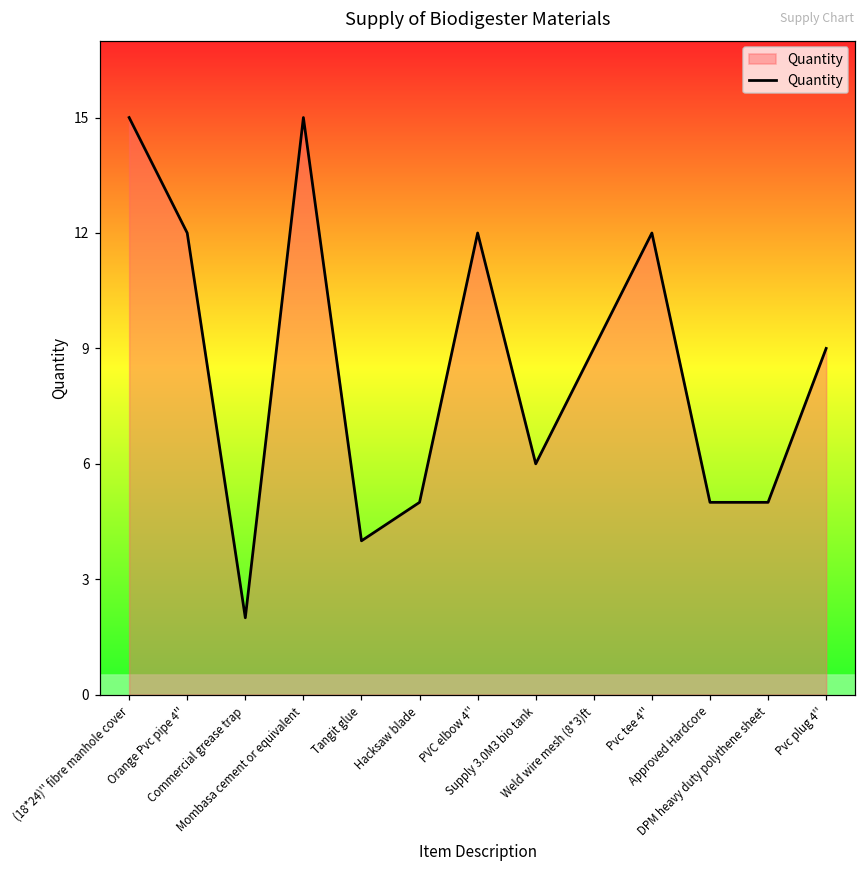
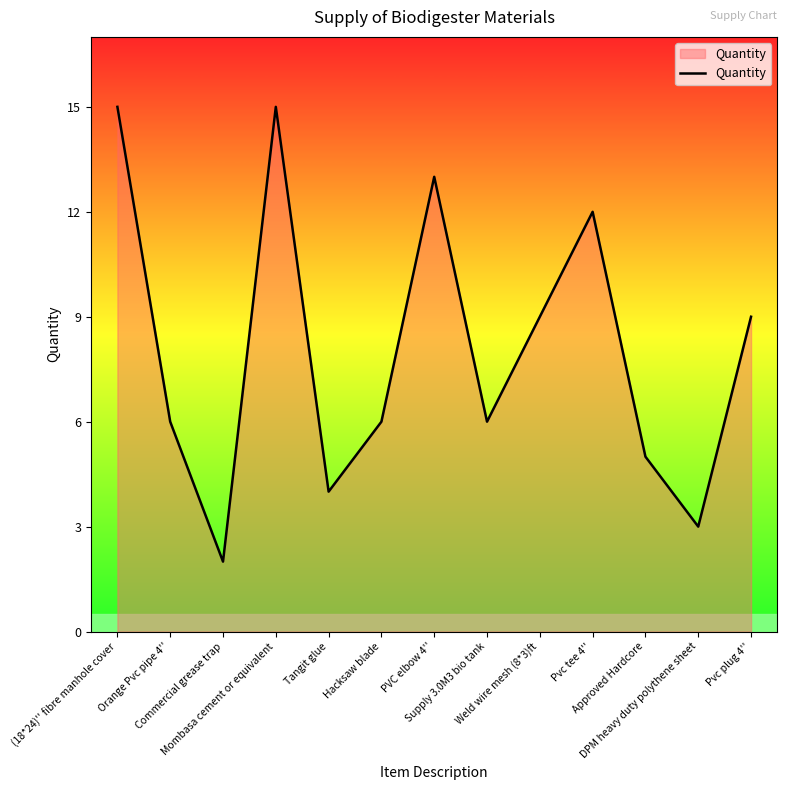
Orange Pvc pipe 4'': 12 -> 6
Hacksaw blade: 5 -> 6
PVC elbow 4'': 12 -> 13
DPM heavy duty polythene sheet: 5 -> 3
